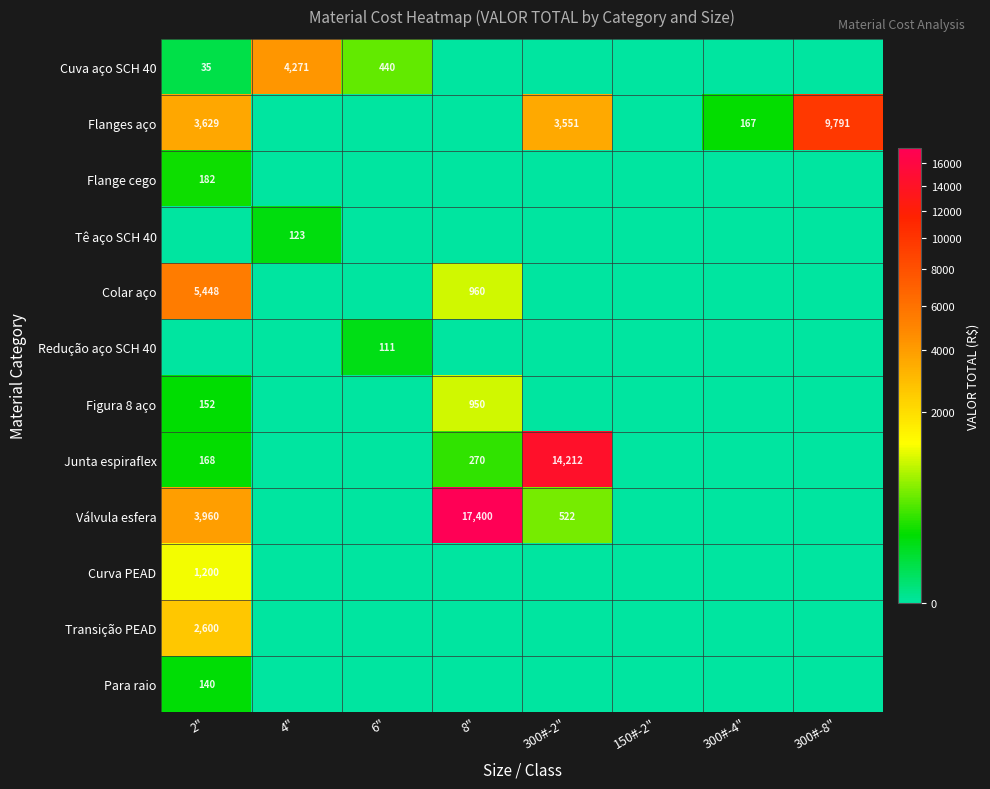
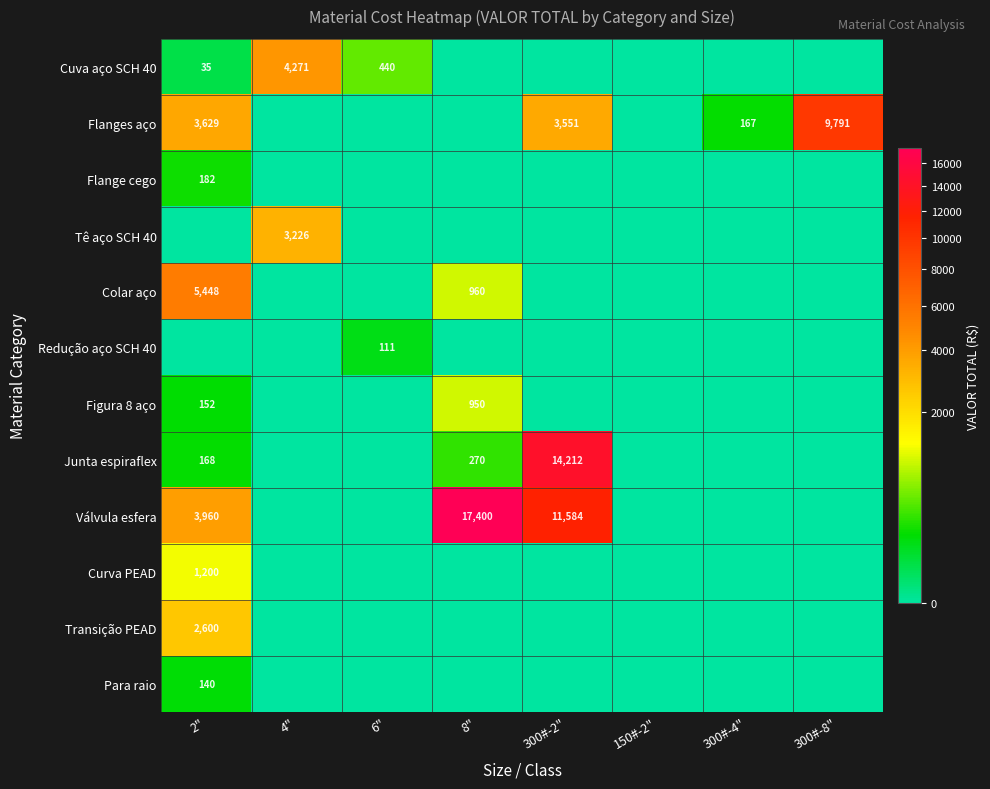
Tê aço SCH 40, 4": 123 -> 3,226
Válvula esfera, 300#-2": 522 -> 11,584
